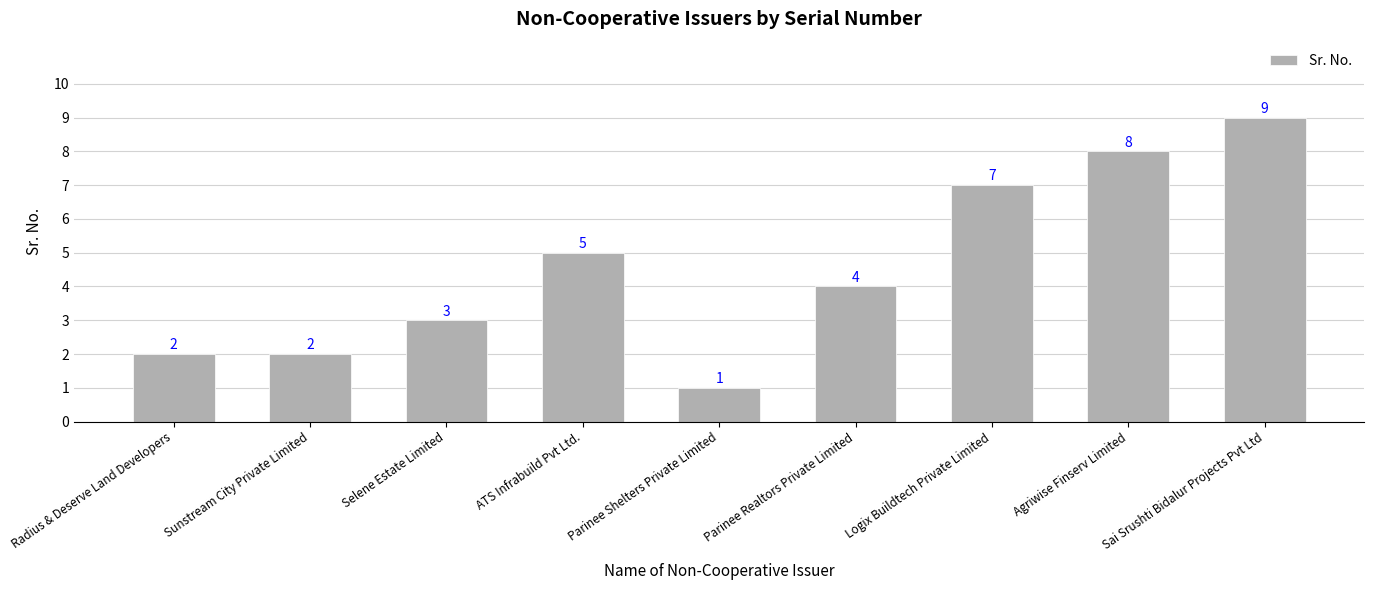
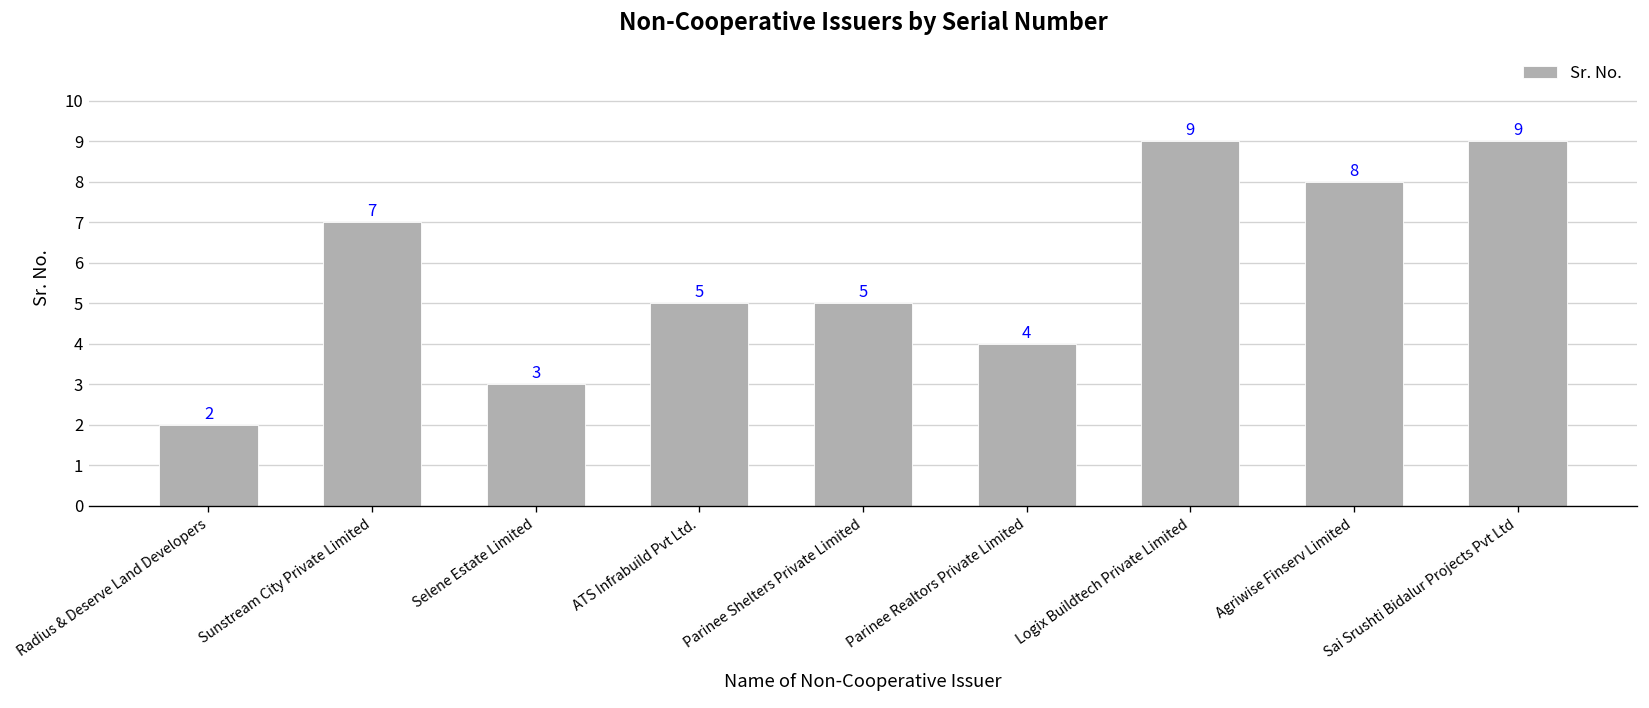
Sunstream City Private Limited: 2 -> 7
Parinee Shelters Private Limited: 1 -> 5
Logix Buildtech Private Limited: 7 -> 9
